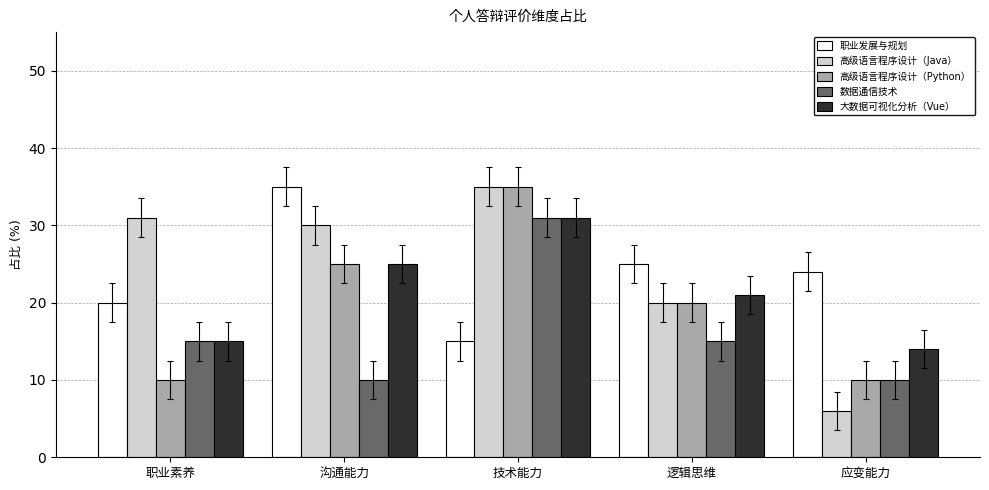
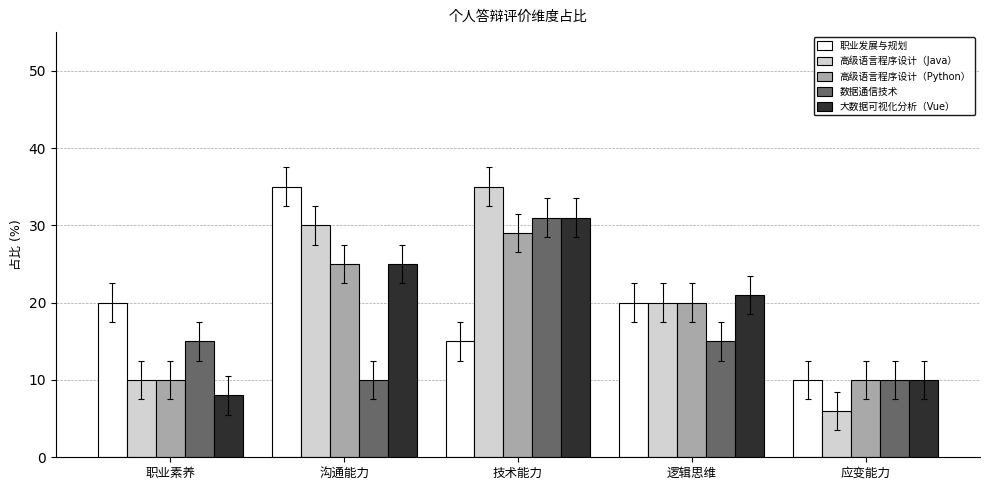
高级语言程序设计（Java）, 职业素养: 31 -> 10
大数据可视化分析（Vue）, 职业素养: 15 -> 8
高级语言程序设计（Python）, 技术能力: 35 -> 29
职业发展与规划, 逻辑思维: 25 -> 20
职业发展与规划, 应变能力: 24 -> 10
大数据可视化分析（Vue）, 应变能力: 14 -> 10
